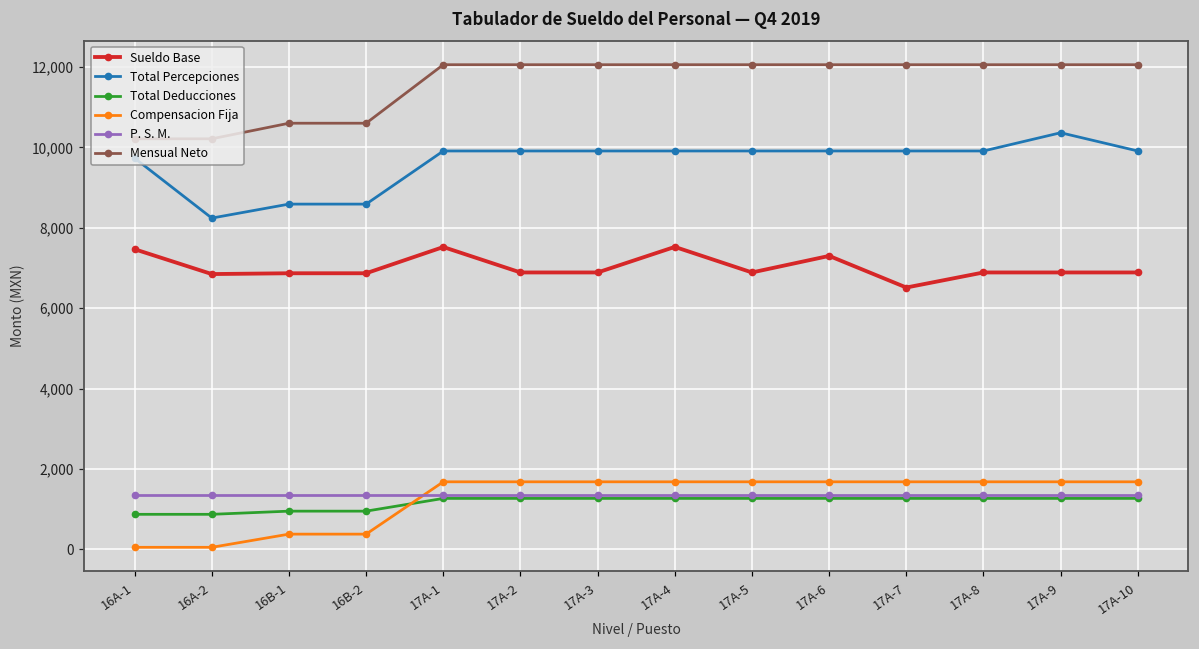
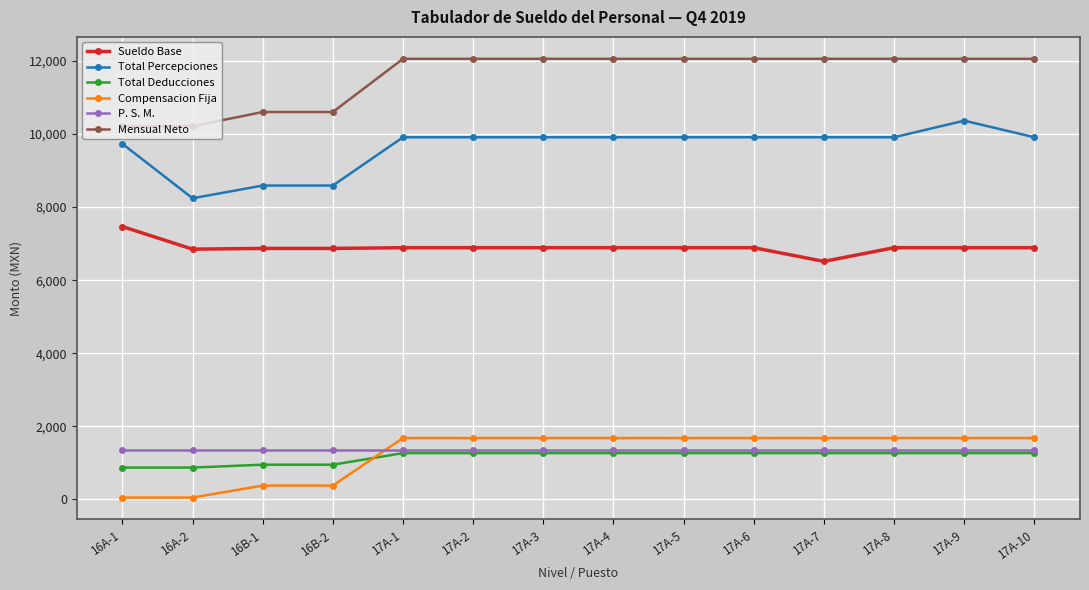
Sueldo Base, 17A-1: 7,500 -> 6,900
Sueldo Base, 17A-4: 7,500 -> 6,900
Sueldo Base, 17A-6: 7,300 -> 6,900
